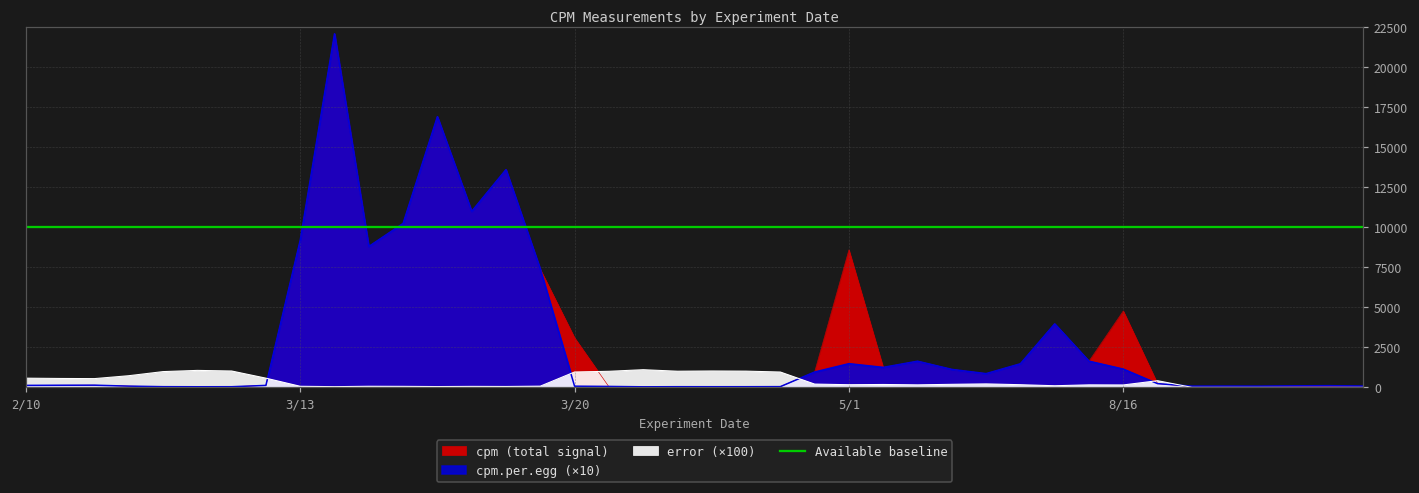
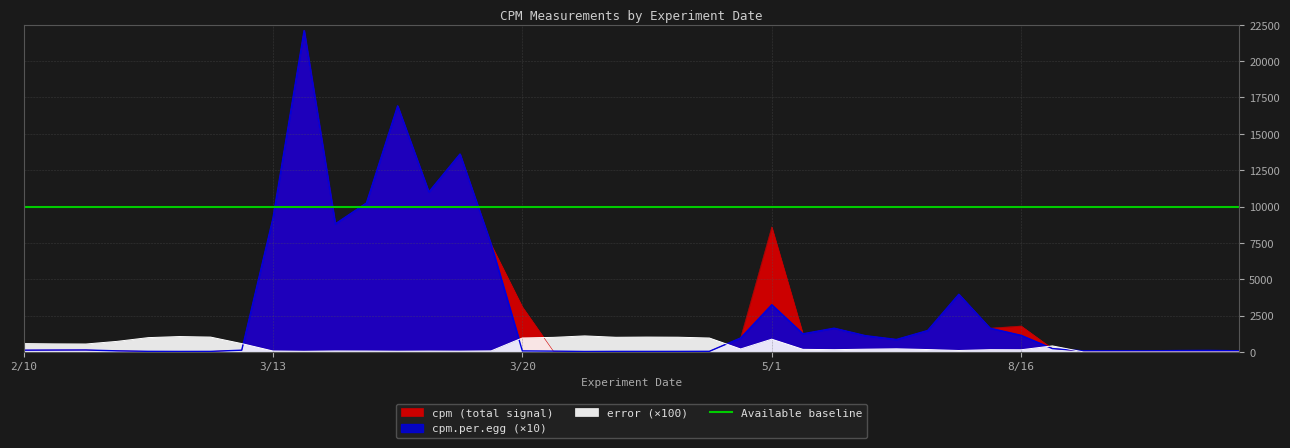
cpm.per.egg (×10), 5/1: 1500 -> 3200
error (×100), 5/1: 200 -> 900
cpm (total signal), 8/16: 4800 -> 1800
